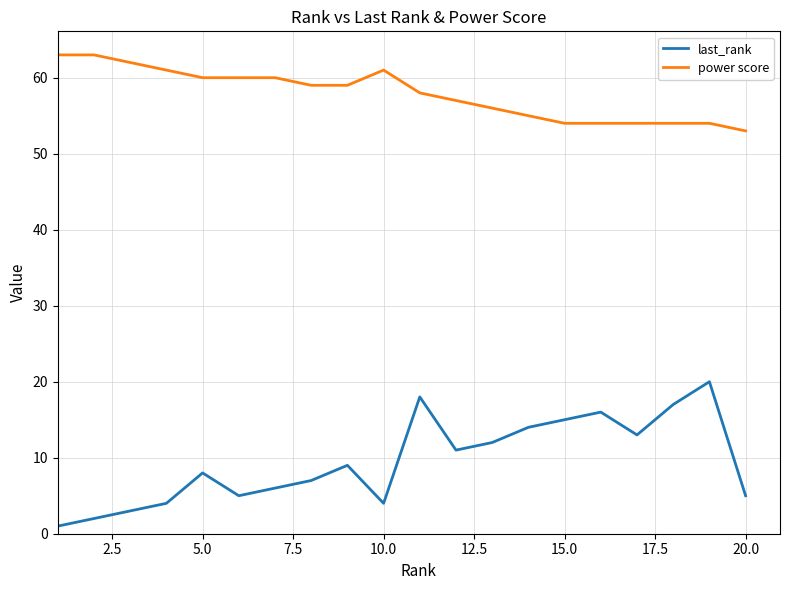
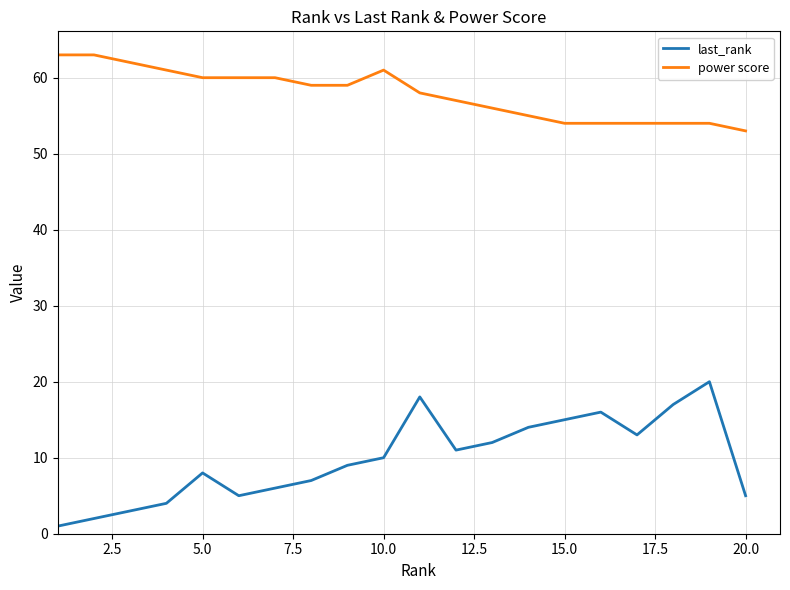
last_rank, 10.0: 4 -> 10
